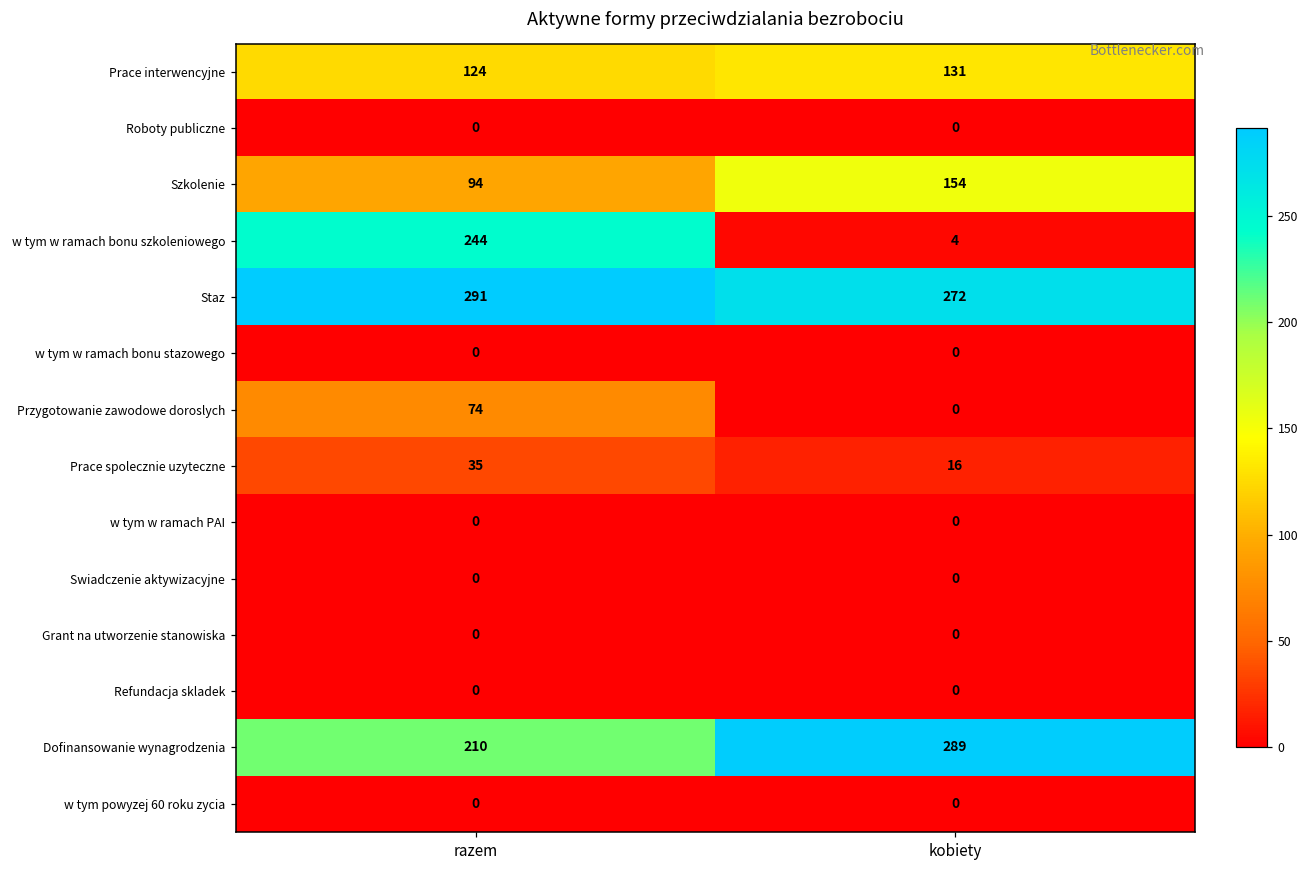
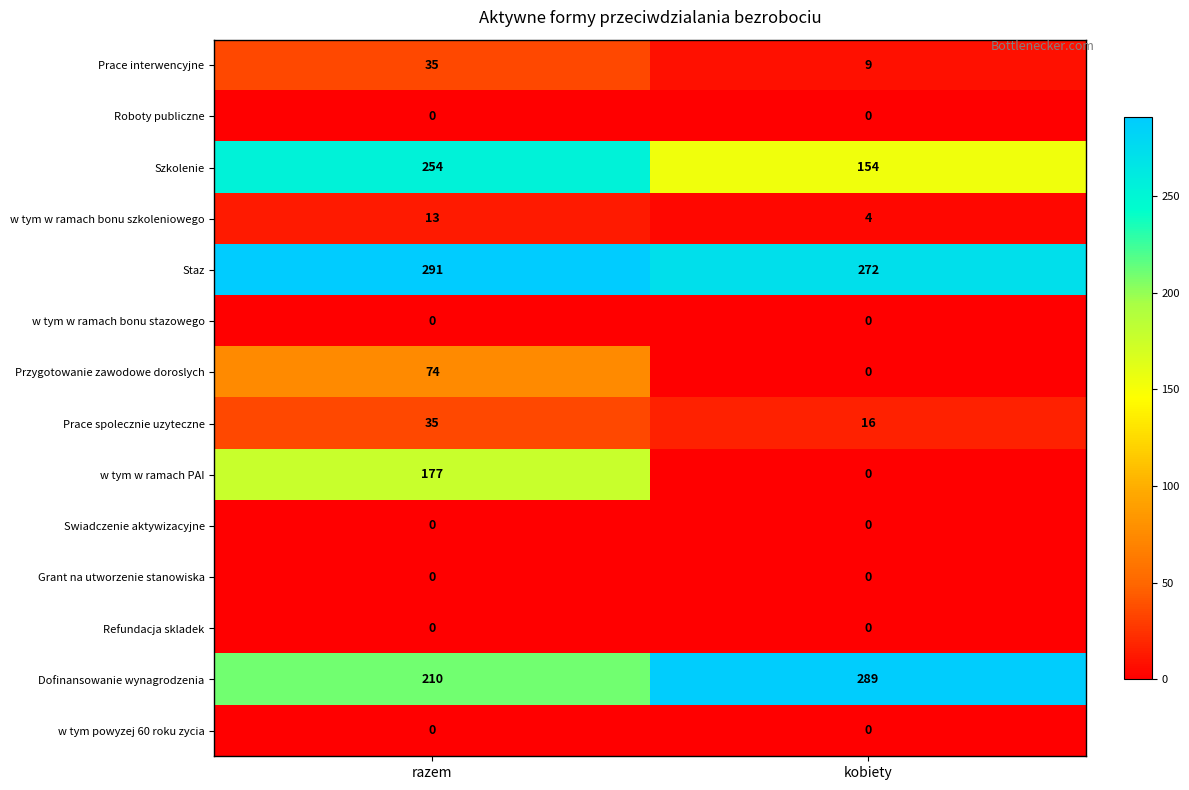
Prace interwencyjne, razem: 124 -> 35
Prace interwencyjne, kobiety: 131 -> 9
Szkolenie, razem: 94 -> 254
w tym w ramach bonu szkoleniowego, razem: 244 -> 13
w tym w ramach PAI, razem: 0 -> 177
